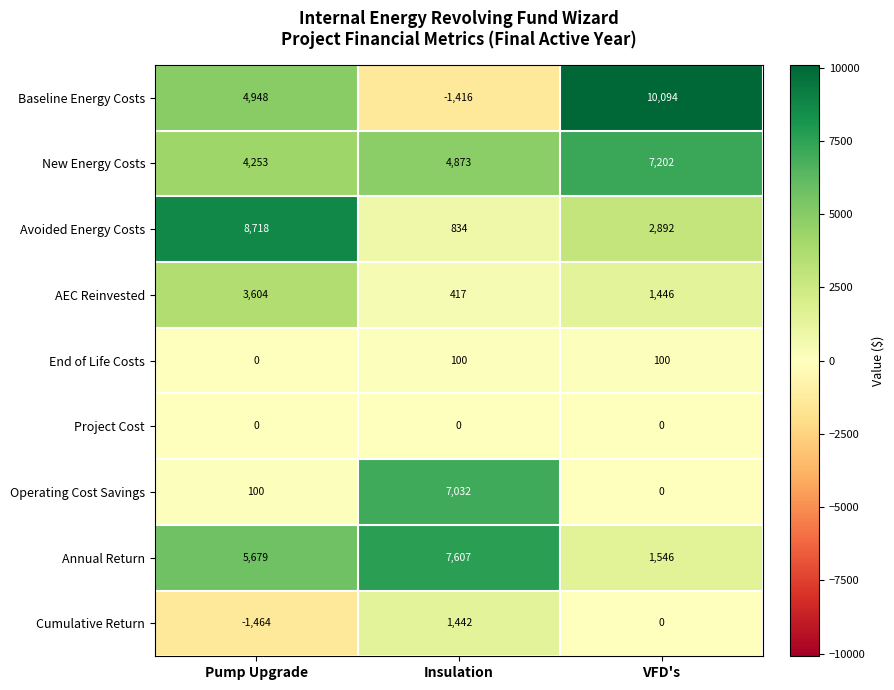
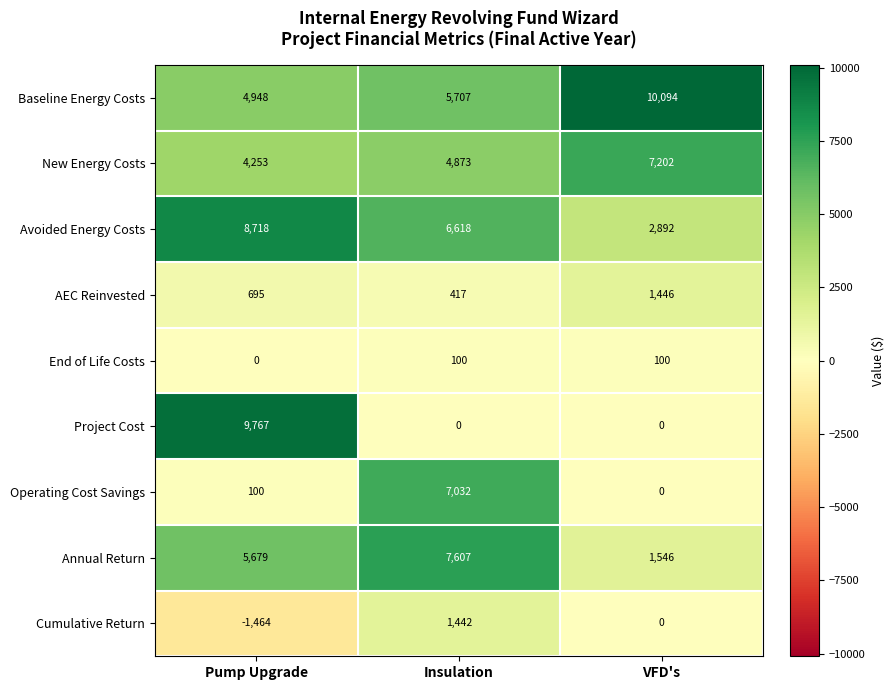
Baseline Energy Costs, Insulation: -1,416 -> 5,707
Avoided Energy Costs, Insulation: 834 -> 6,618
AEC Reinvested, Pump Upgrade: 3,604 -> 695
Project Cost, Pump Upgrade: 0 -> 9,767
